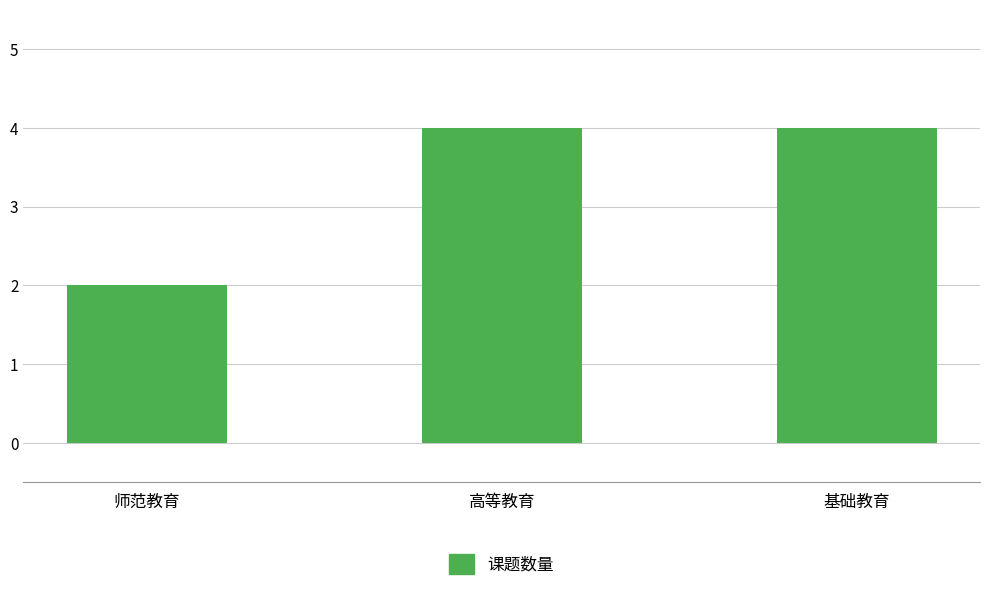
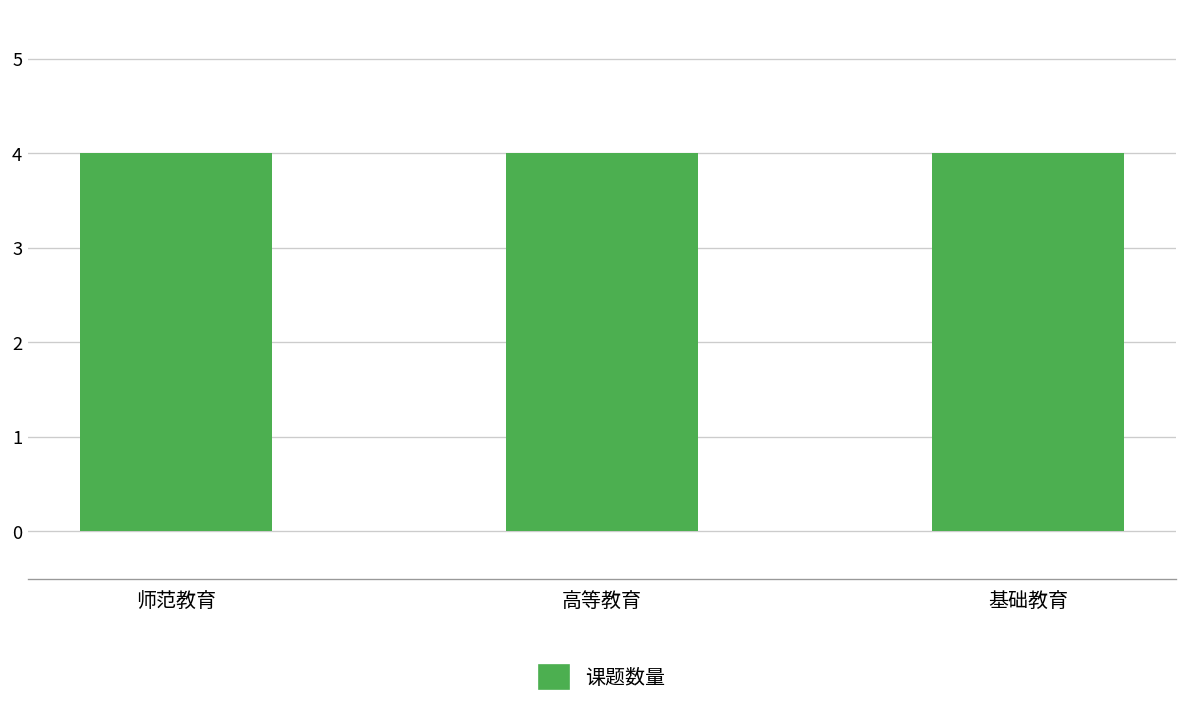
师范教育: 2 -> 4
